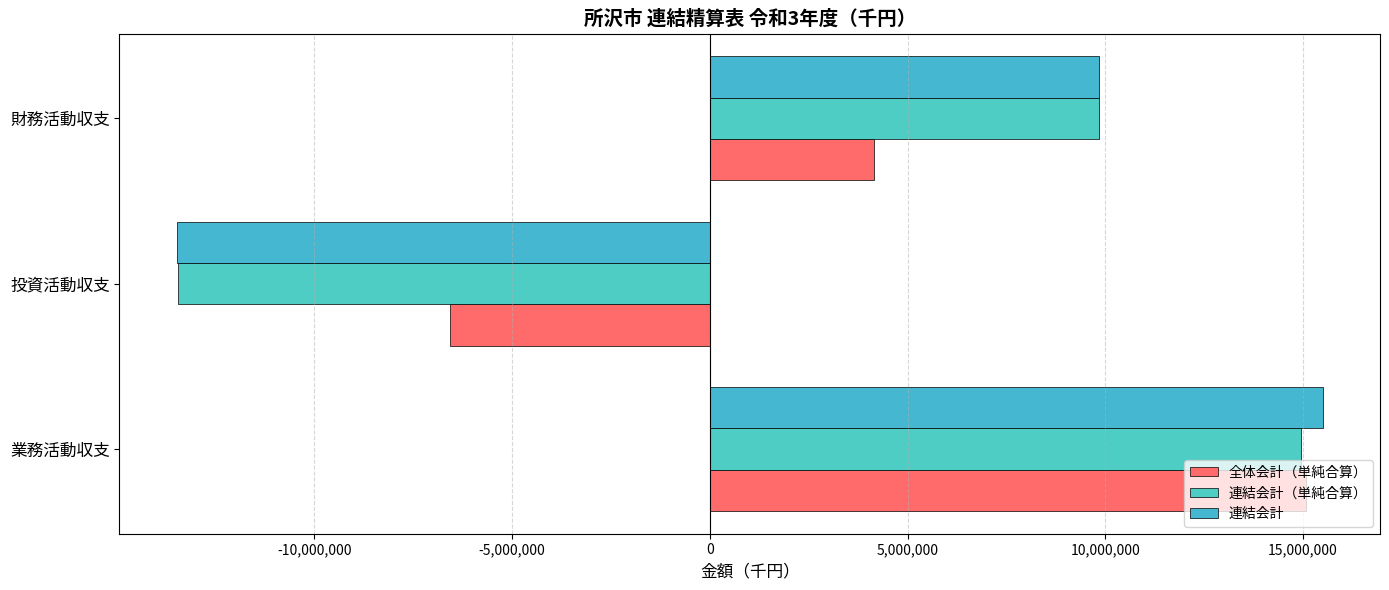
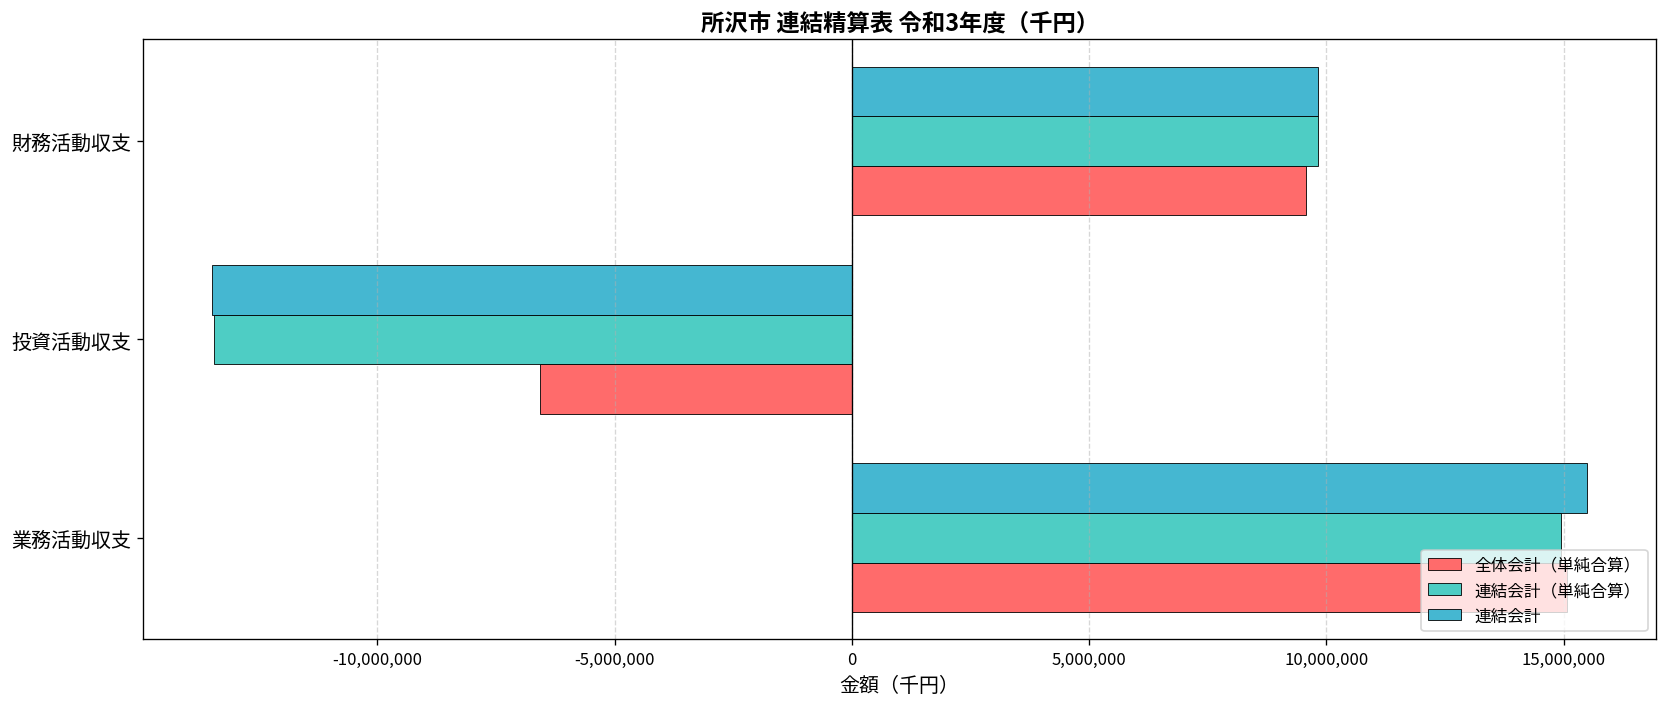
全体会計（単純合算）, 財務活動収支: 4,200,000 -> 9,600,000
